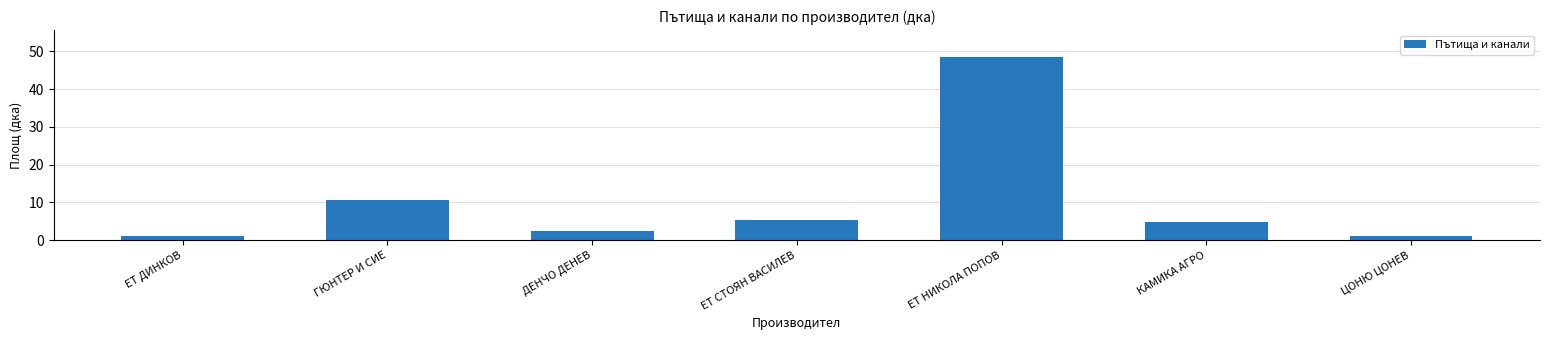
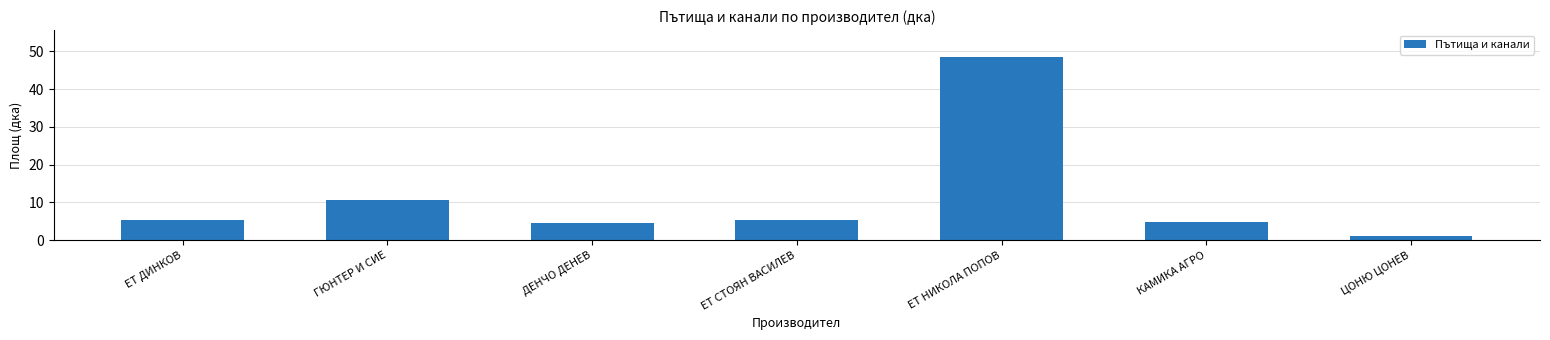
ЕТ ДИНКОВ: 1 -> 5
ДЕНЧО ДЕНЕВ: 2 -> 5
